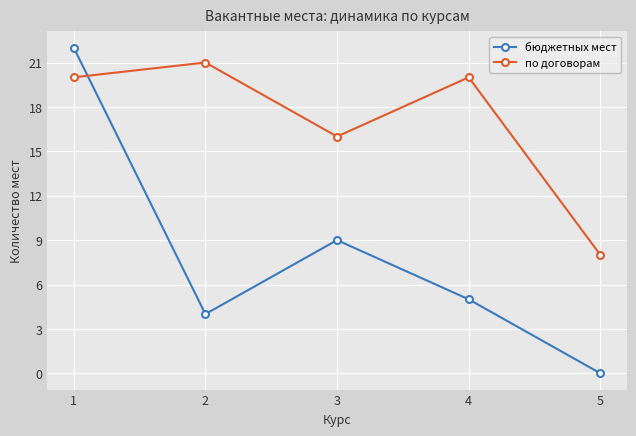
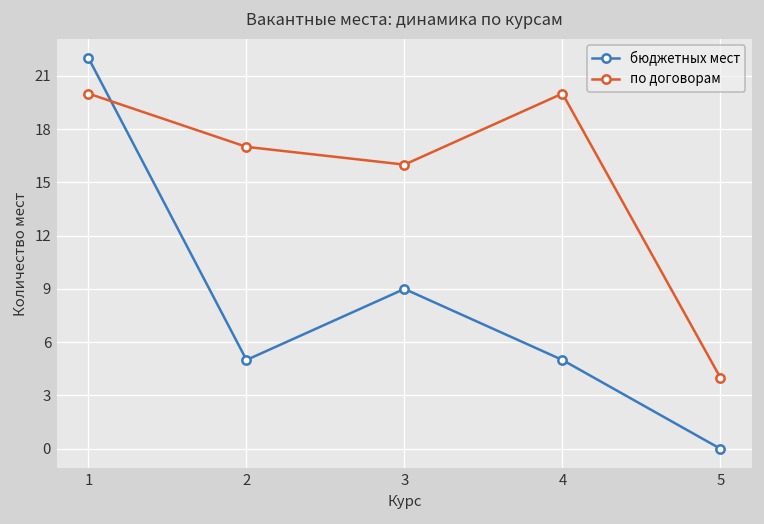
бюджетных мест, 2: 4 -> 5
по договорам, 2: 21 -> 17
по договорам, 5: 8 -> 4
